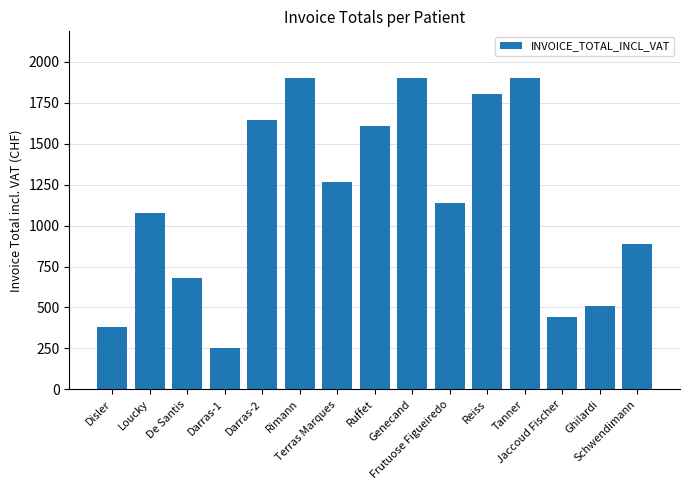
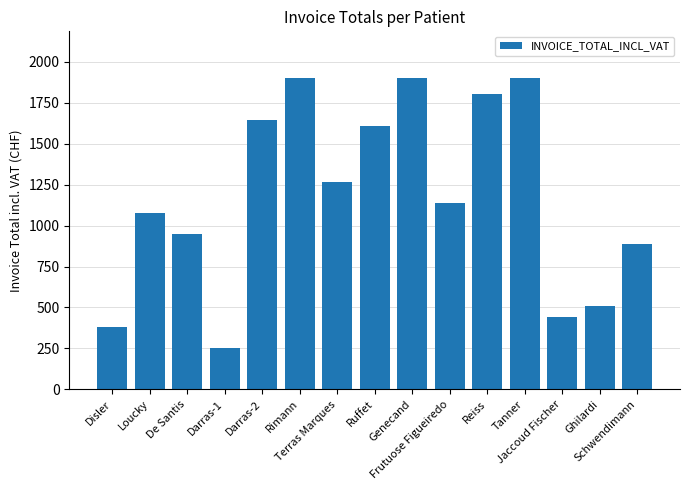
De Santis: 680 -> 950
